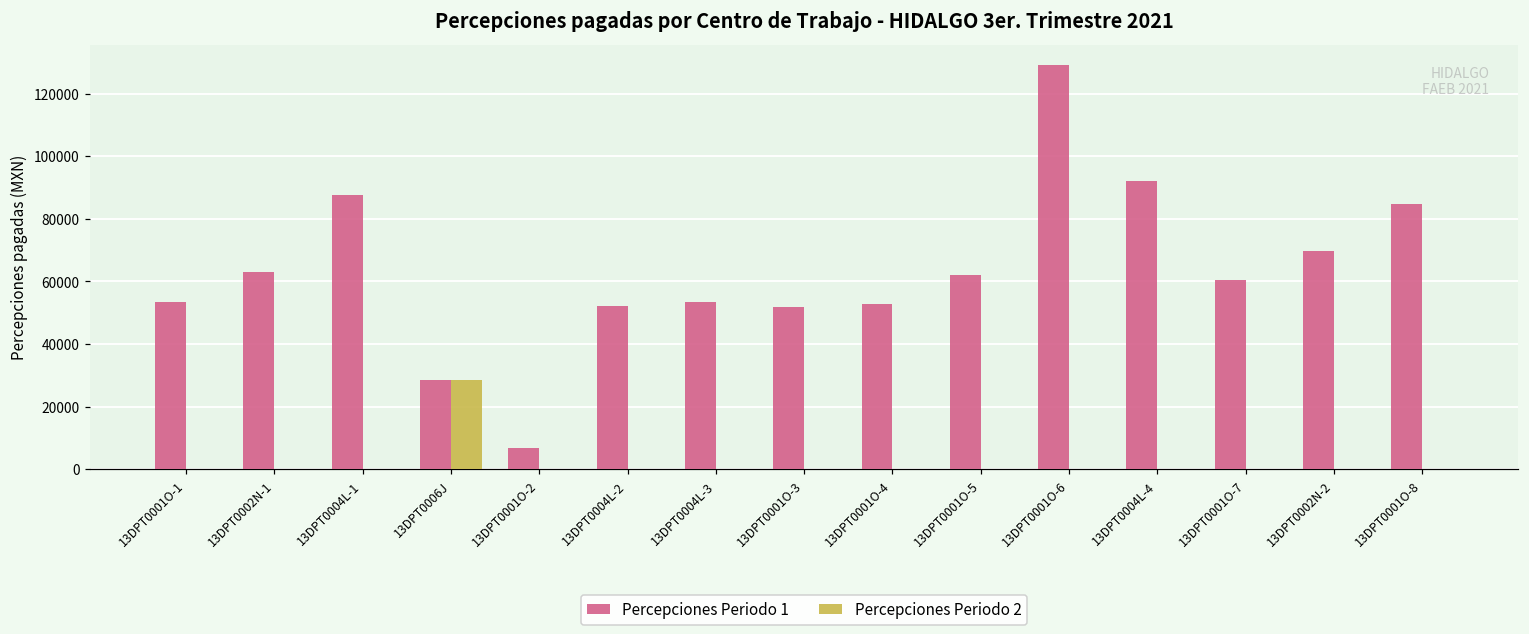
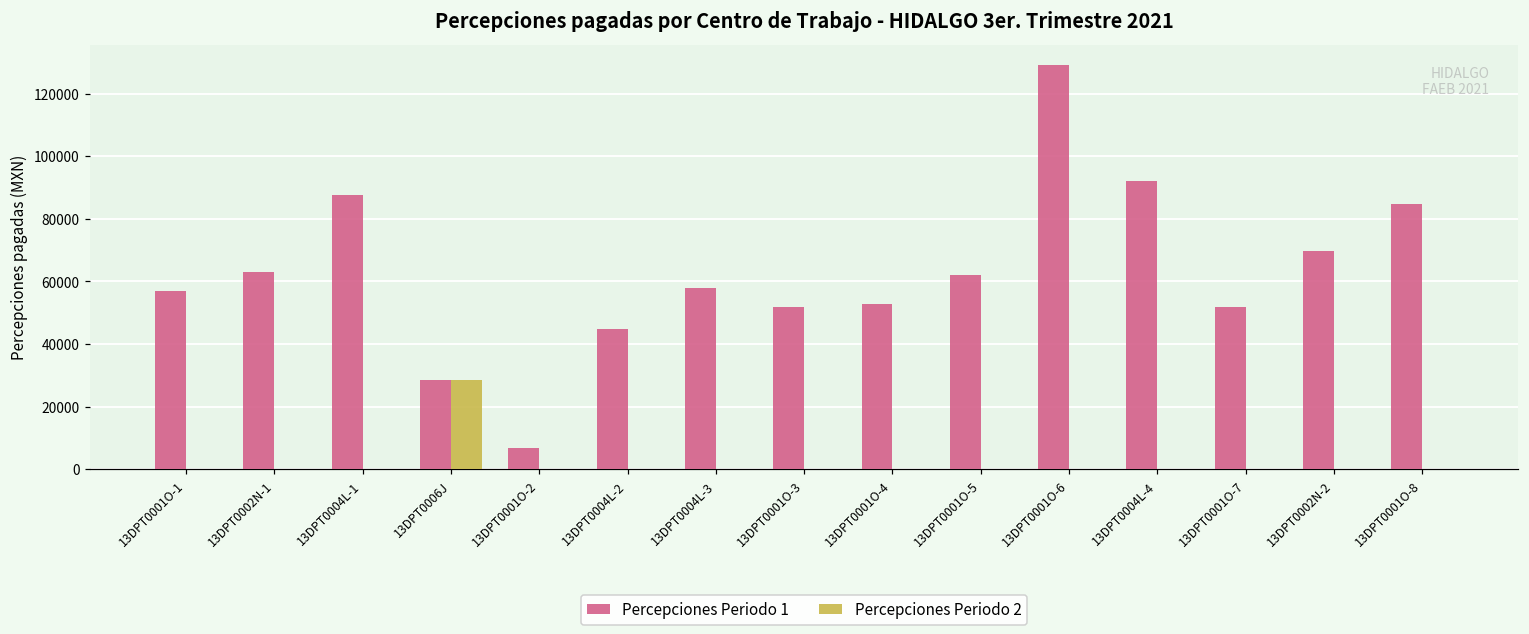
Percepciones Periodo 1, 13DPT0001O-1: 53000 -> 57000
Percepciones Periodo 1, 13DPT0004L-2: 52000 -> 45000
Percepciones Periodo 1, 13DPT0004L-3: 53000 -> 58000
Percepciones Periodo 1, 13DPT0001O-7: 61000 -> 52000
